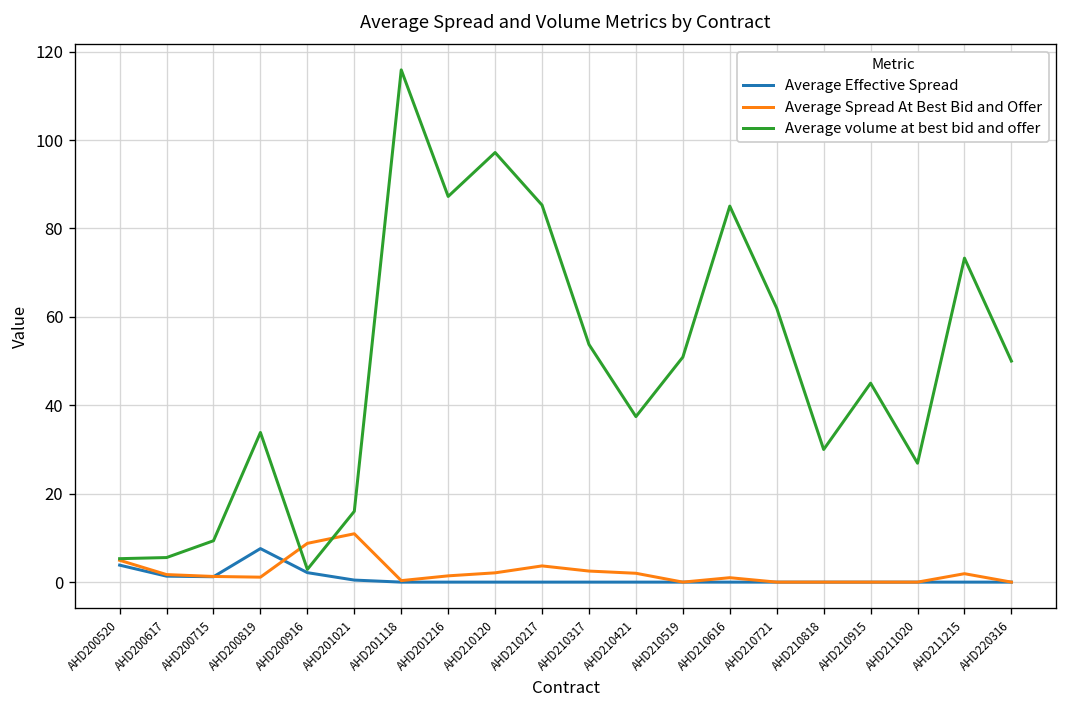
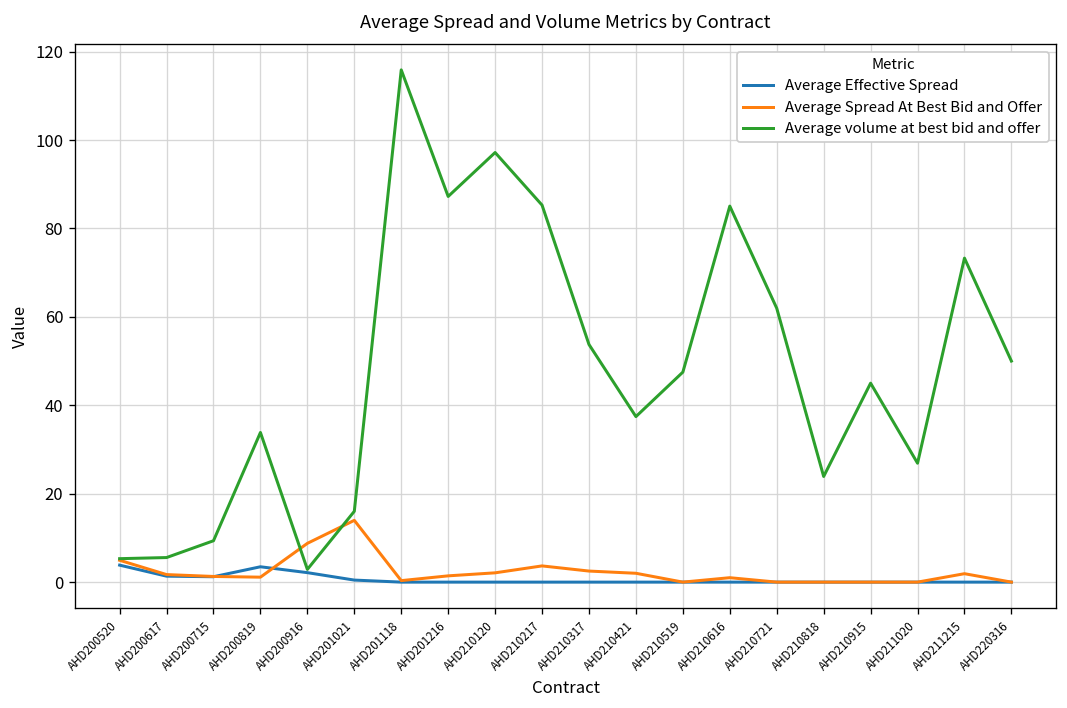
Average Effective Spread, AHD200819: 8 -> 3
Average Spread At Best Bid and Offer, AHD201021: 11 -> 14
Average volume at best bid and offer, AHD210519: 51 -> 48
Average volume at best bid and offer, AHD210818: 30 -> 24
